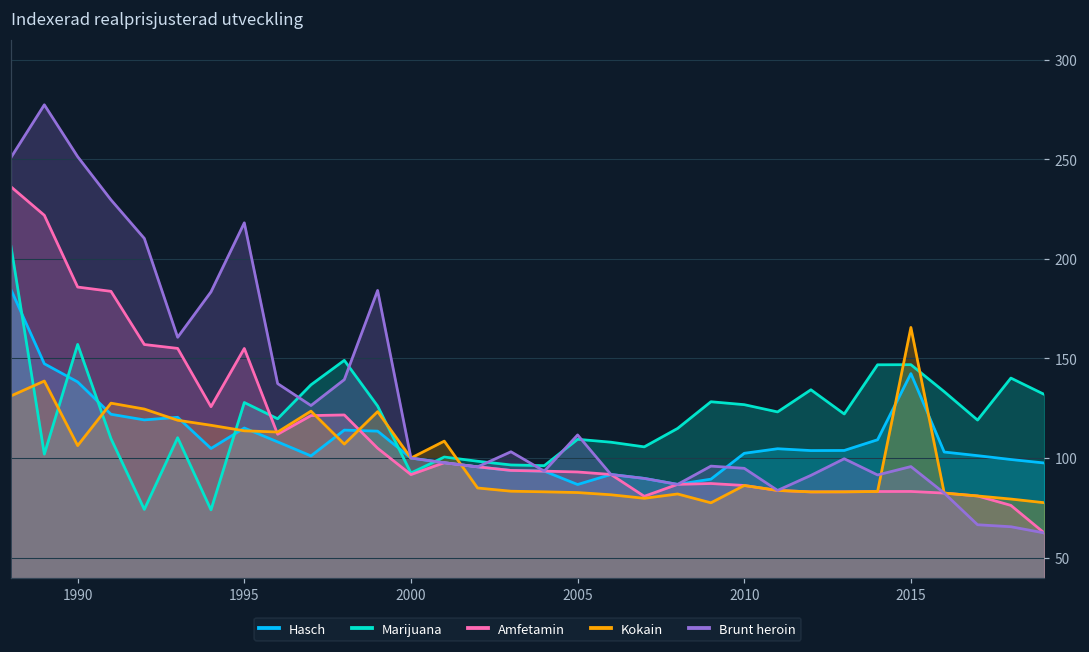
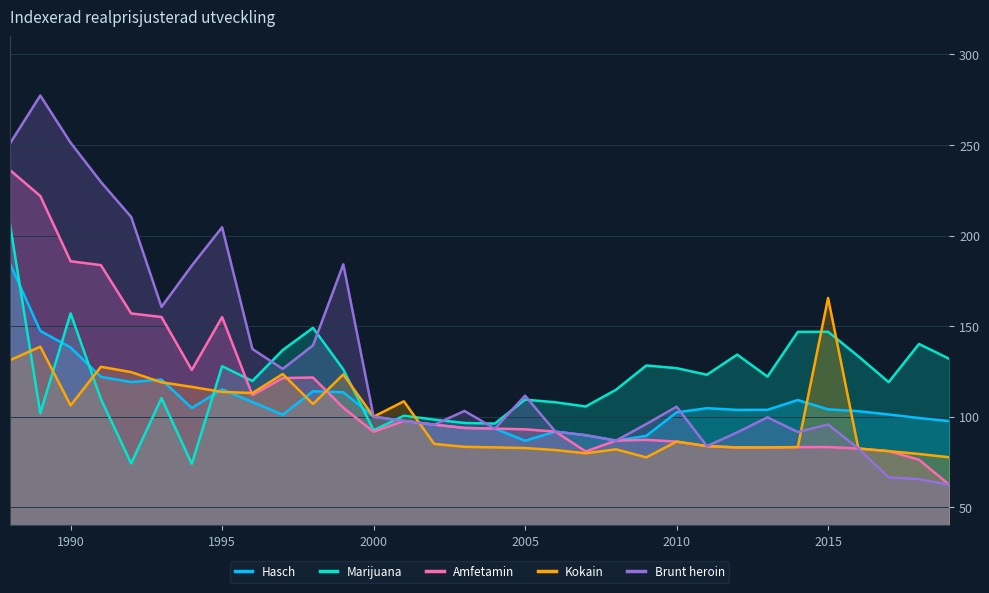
Brunt heroin, 1995: 218 -> 205
Brunt heroin, 2010: 95 -> 106
Hasch, 2015: 142 -> 104
